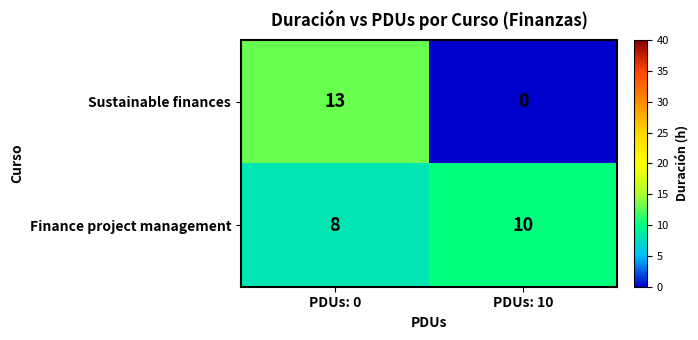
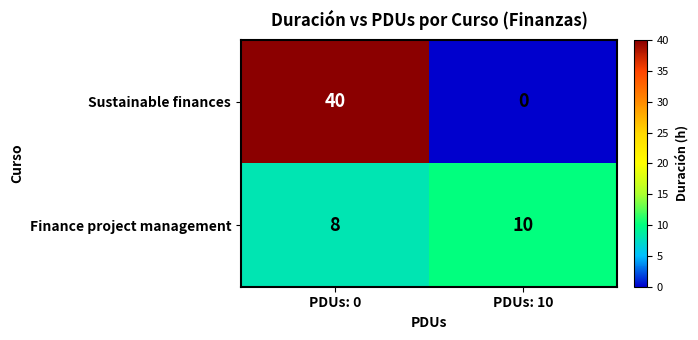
Sustainable finances, PDUs: 0: 13 -> 40
